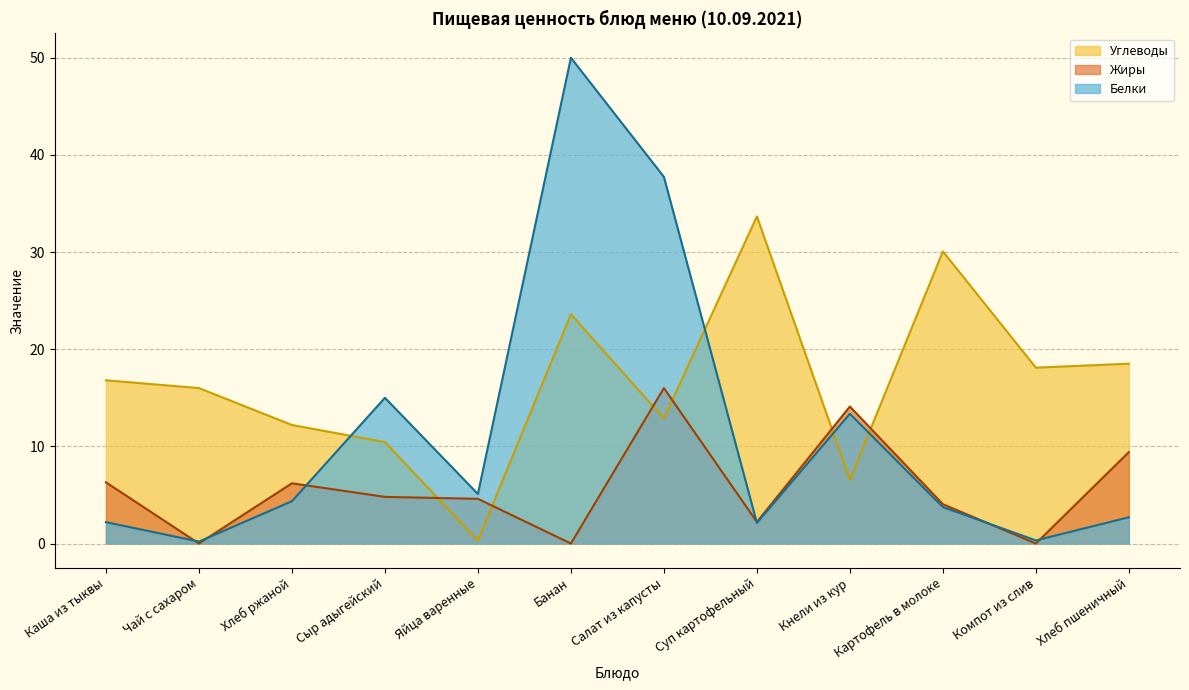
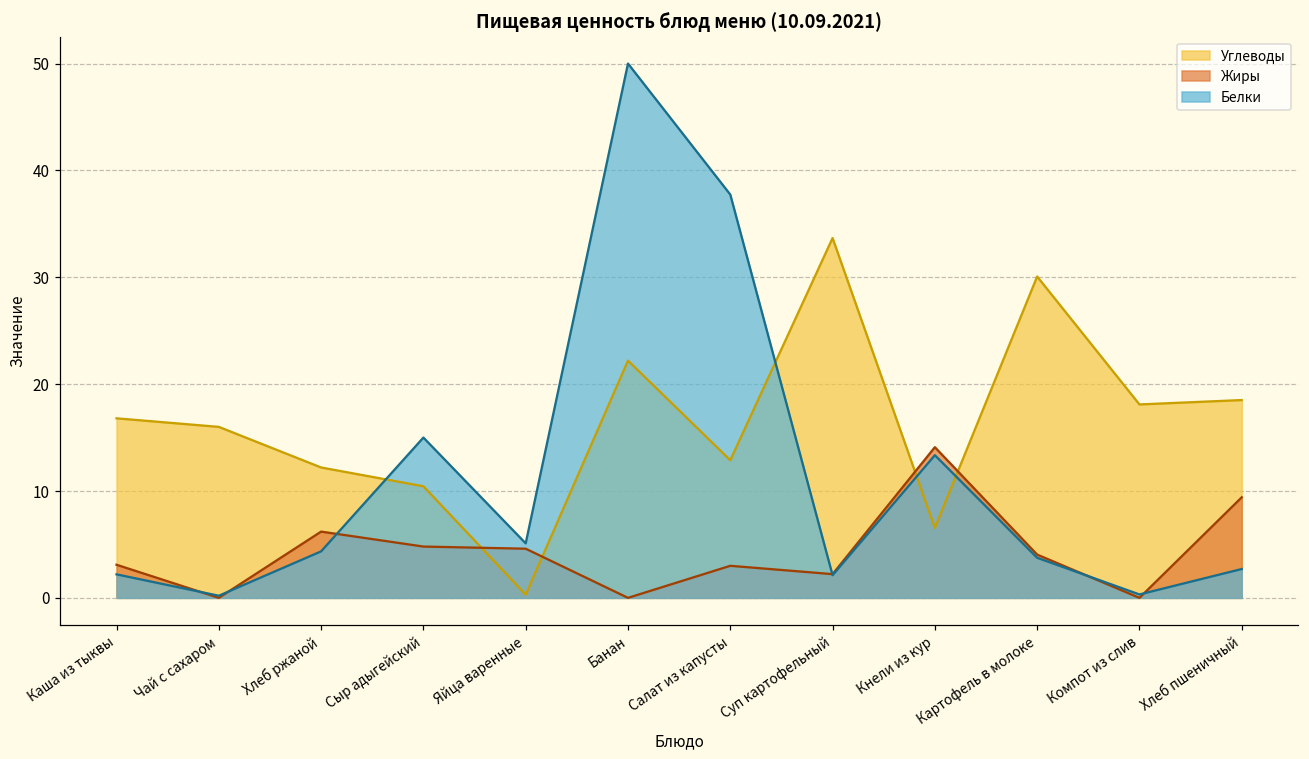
Жиры, Каша из тыквы: 6 -> 3
Углеводы, Банан: 24 -> 22
Жиры, Салат из капусты: 16 -> 3
